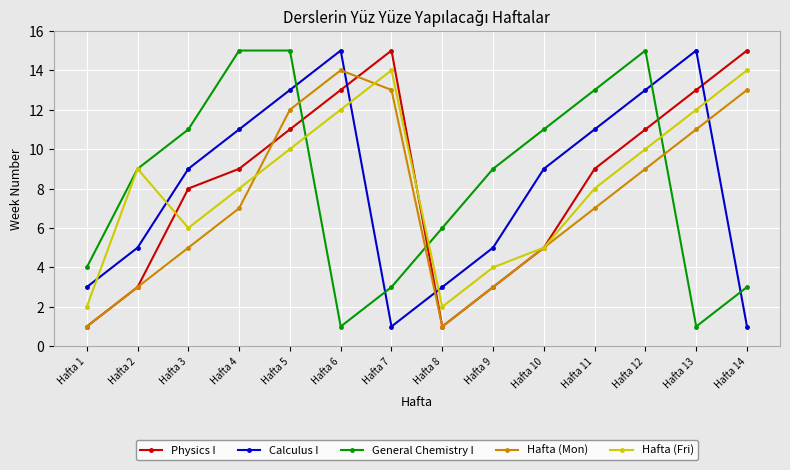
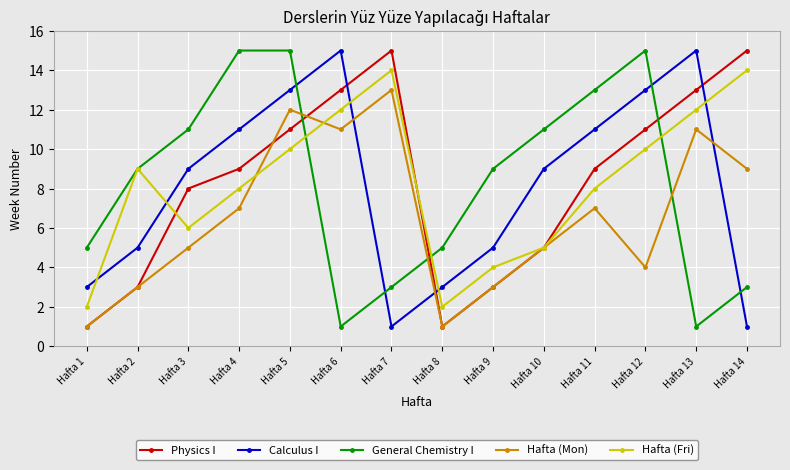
General Chemistry I, Hafta 1: 4 -> 5
Hafta (Mon), Hafta 6: 14 -> 11
General Chemistry I, Hafta 8: 6 -> 5
Hafta (Mon), Hafta 12: 9 -> 4
Hafta (Mon), Hafta 14: 13 -> 9
